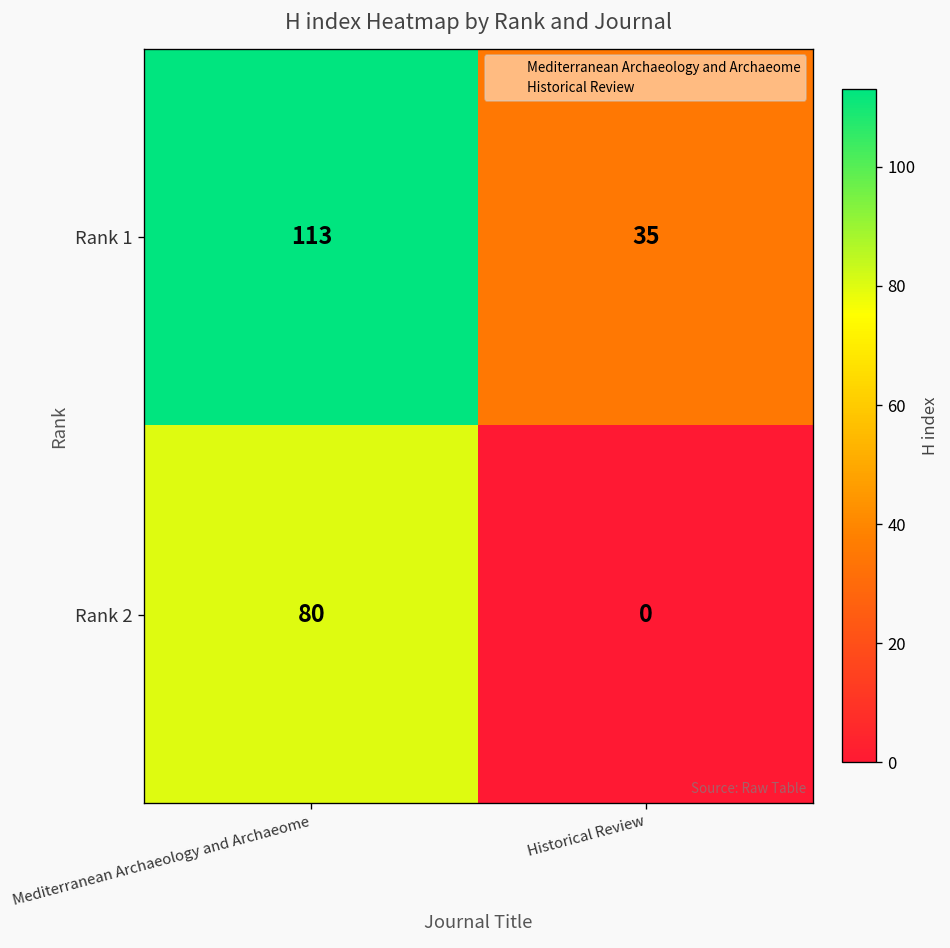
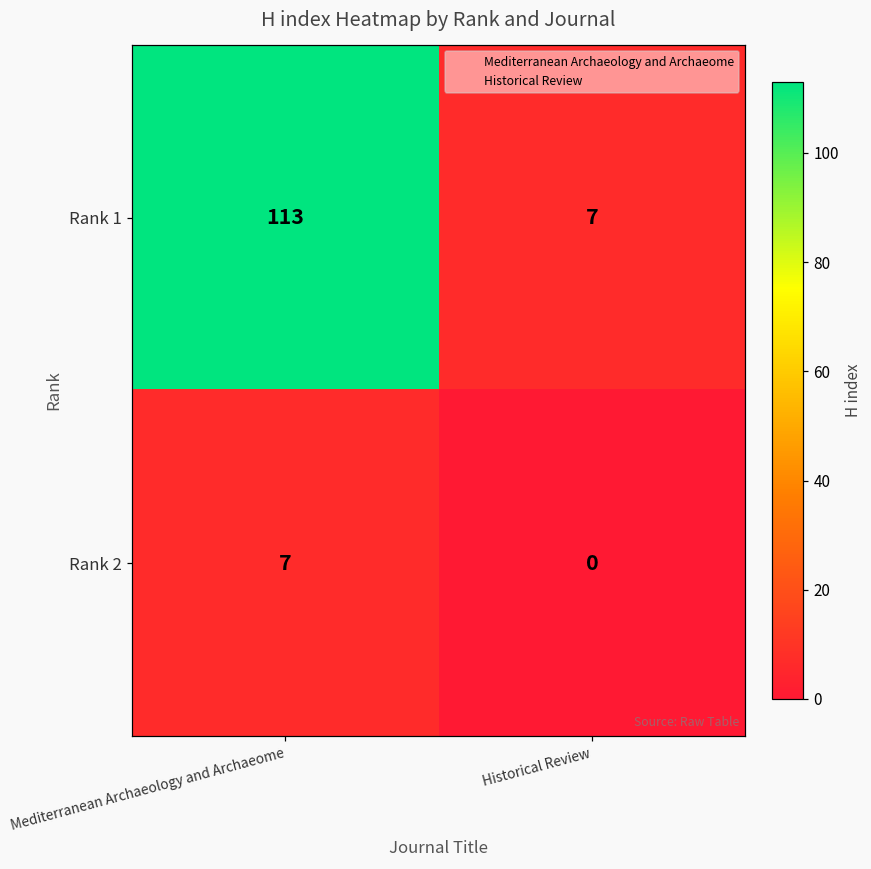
Rank 1, Historical Review: 35 -> 7
Rank 2, Mediterranean Archaeology and Archaeome: 80 -> 7
